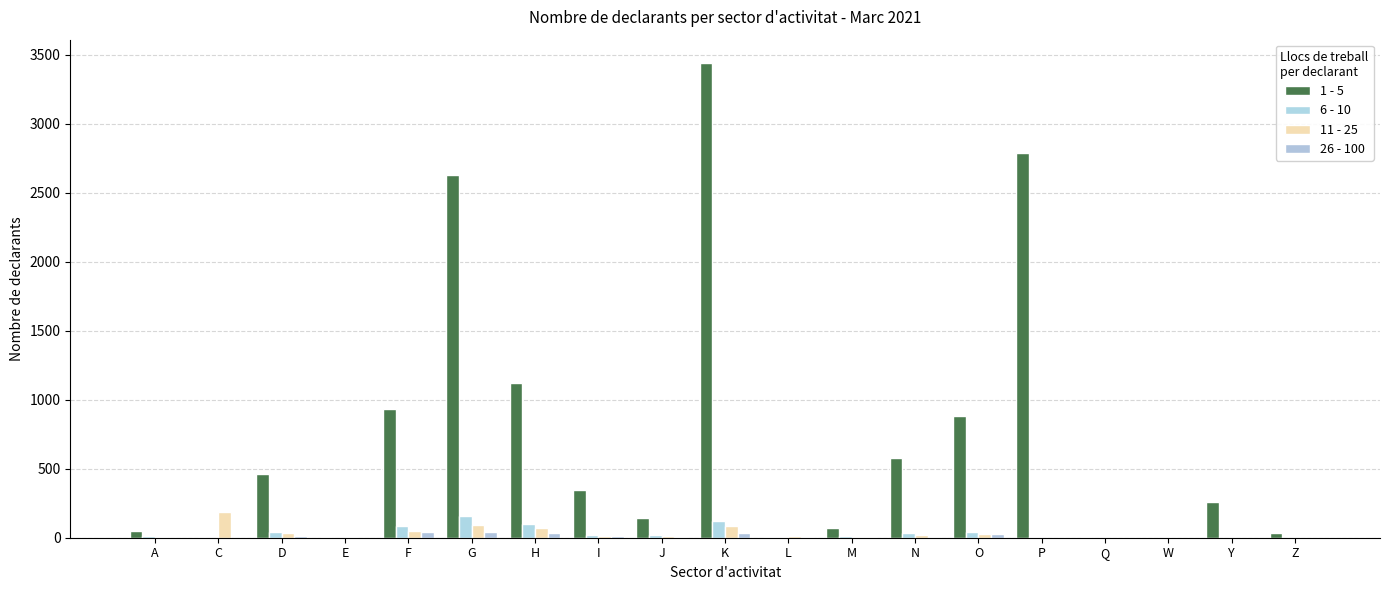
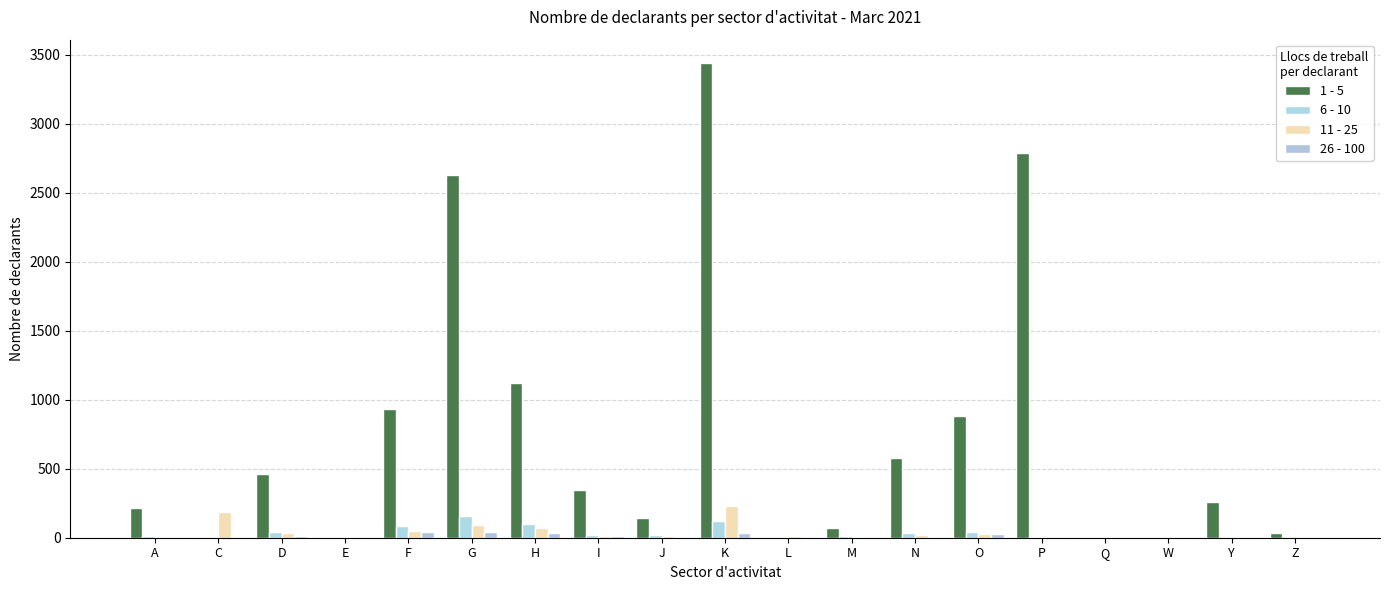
1 - 5, A: 50 -> 220
11 - 25, K: 80 -> 230
